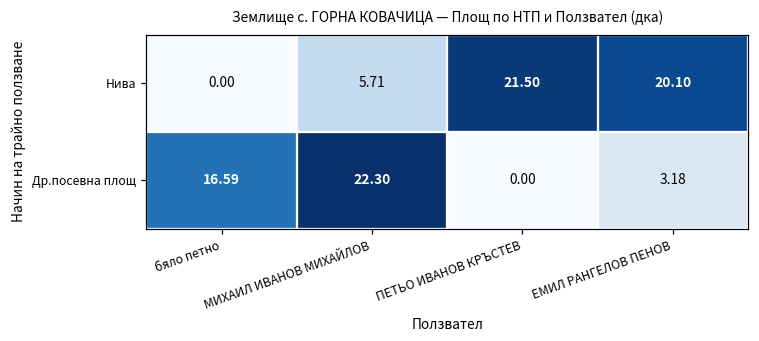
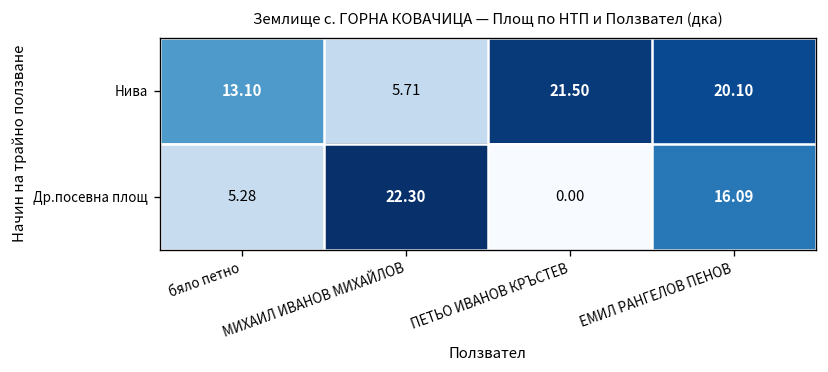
Нива, бяло петно: 0.00 -> 13.10
Др.посевна площ, бяло петно: 16.59 -> 5.28
Др.посевна площ, ЕМИЛ РАНГЕЛОВ ПЕНОВ: 3.18 -> 16.09
